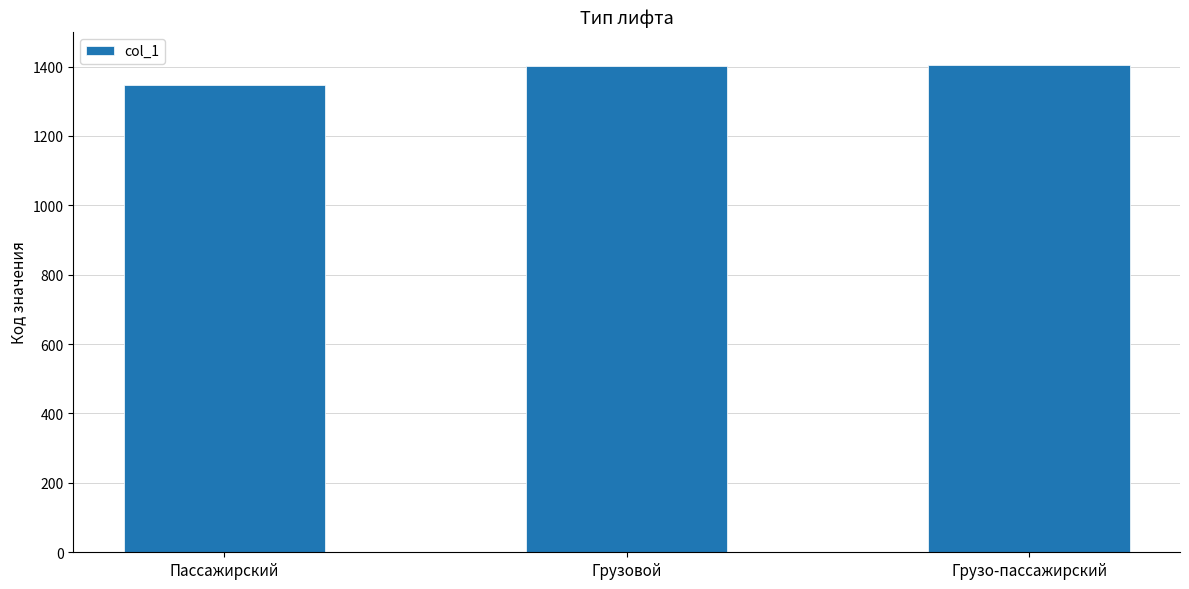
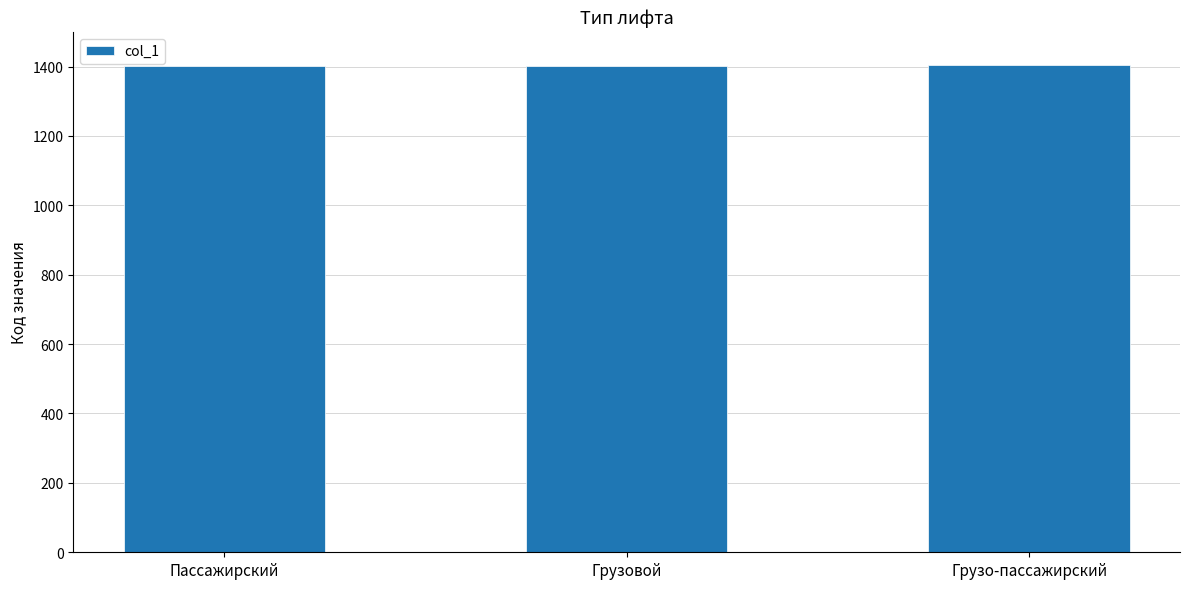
Пассажирский: 1350 -> 1400
